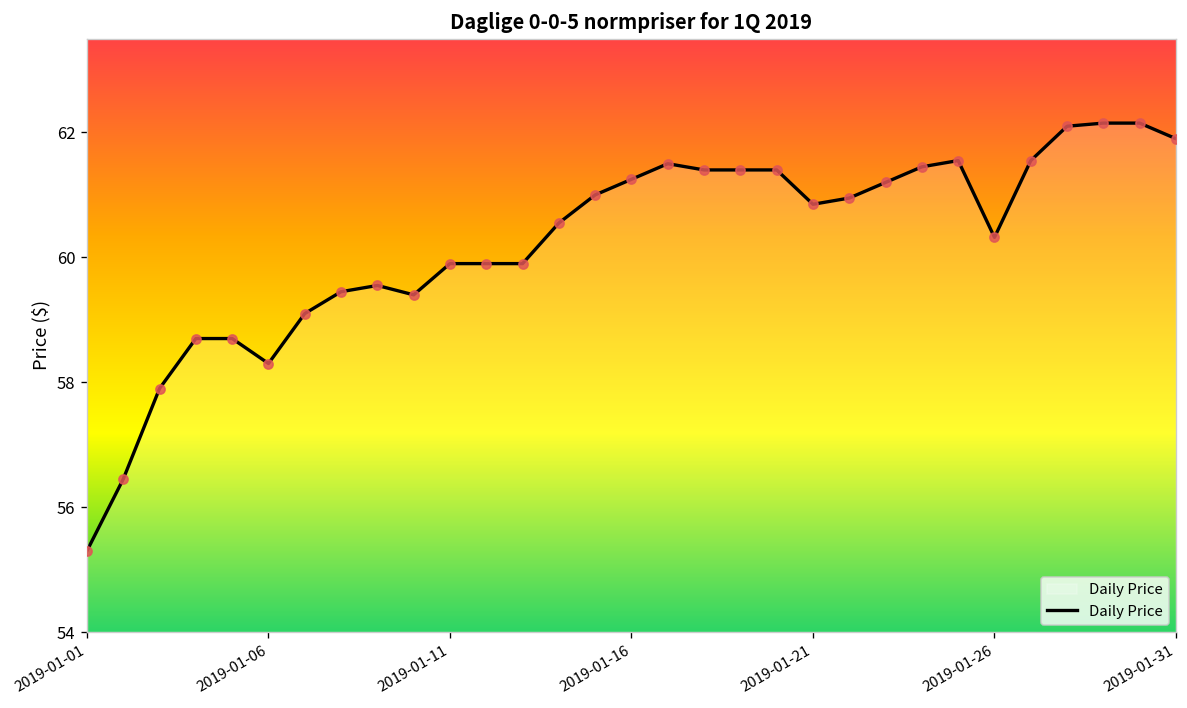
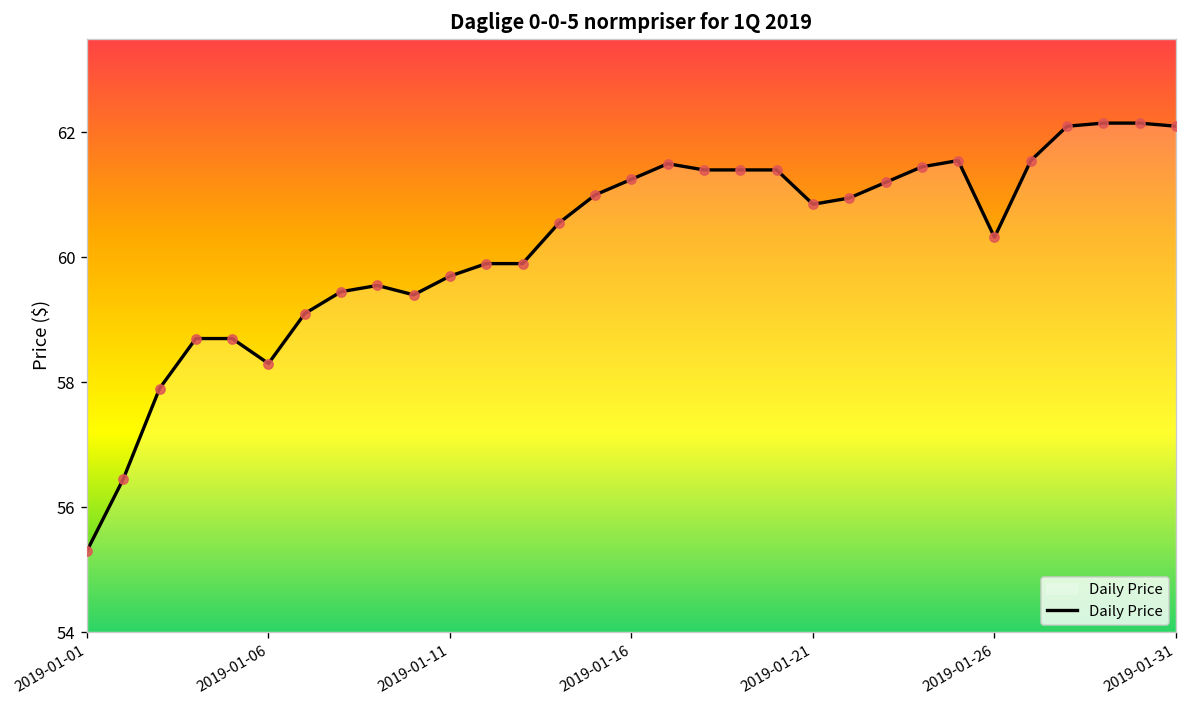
2019-01-11: 59.9 -> 59.7
2019-01-31: 61.9 -> 62.1
